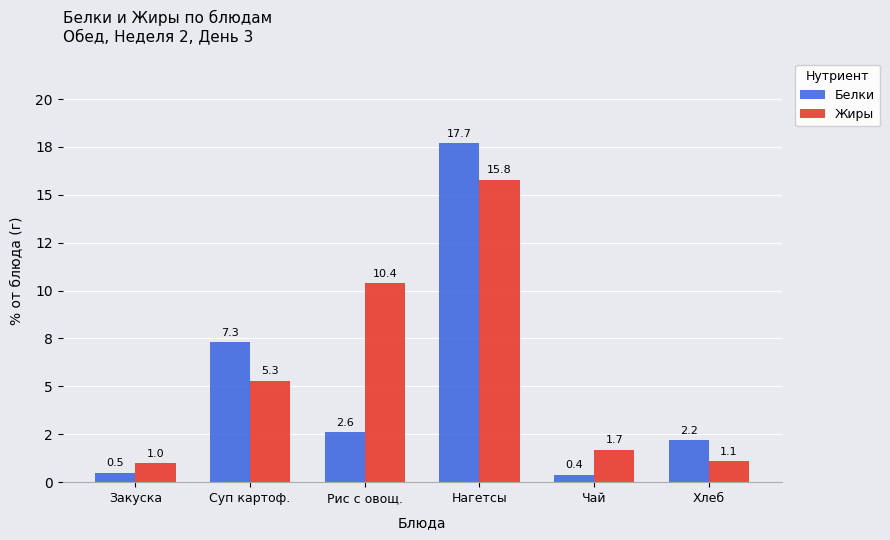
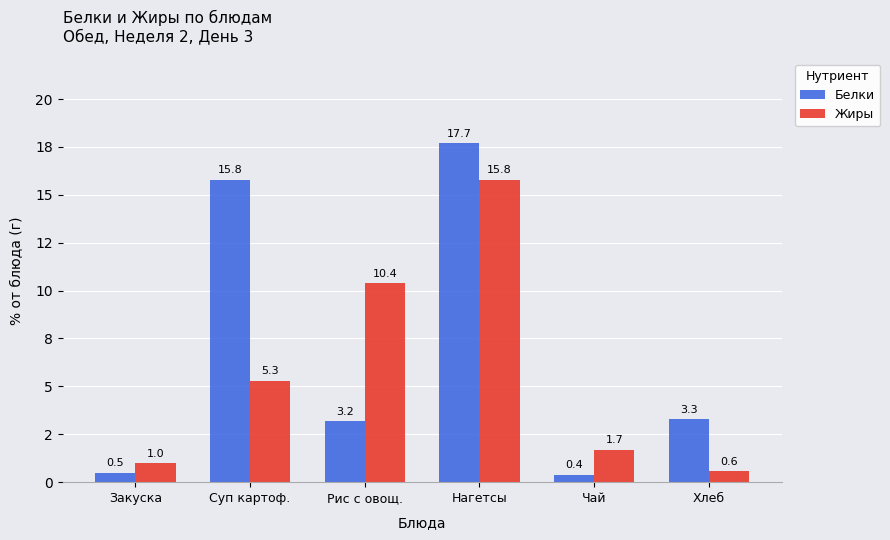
Белки, Суп картоф.: 7.3 -> 15.8
Белки, Рис с овощ.: 2.6 -> 3.2
Белки, Хлеб: 2.2 -> 3.3
Жиры, Хлеб: 1.1 -> 0.6
